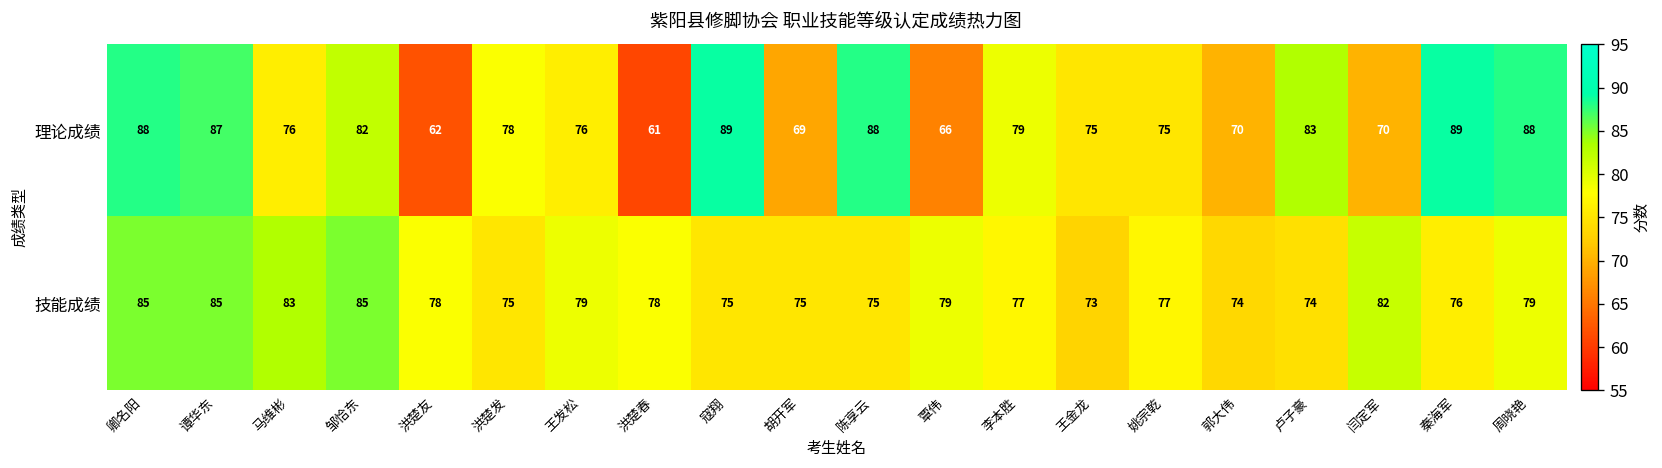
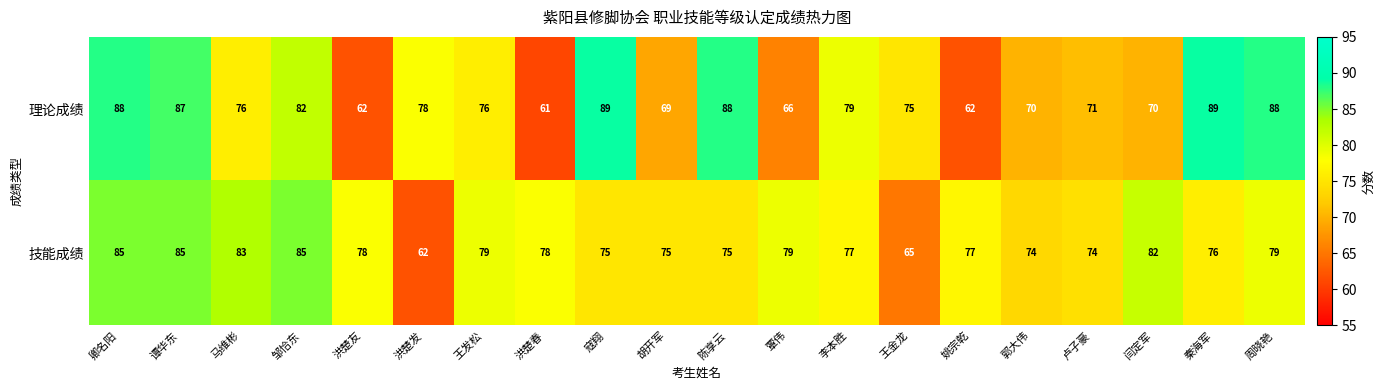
理论成绩, 姚宗乾: 75 -> 62
理论成绩, 卢子豪: 83 -> 71
技能成绩, 洪楚发: 75 -> 62
技能成绩, 王金龙: 73 -> 65
